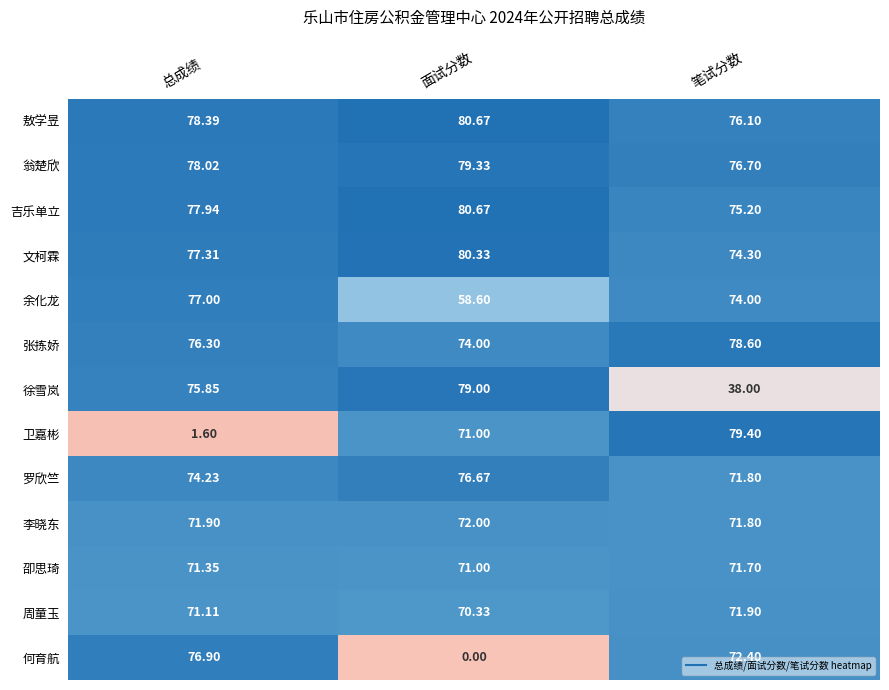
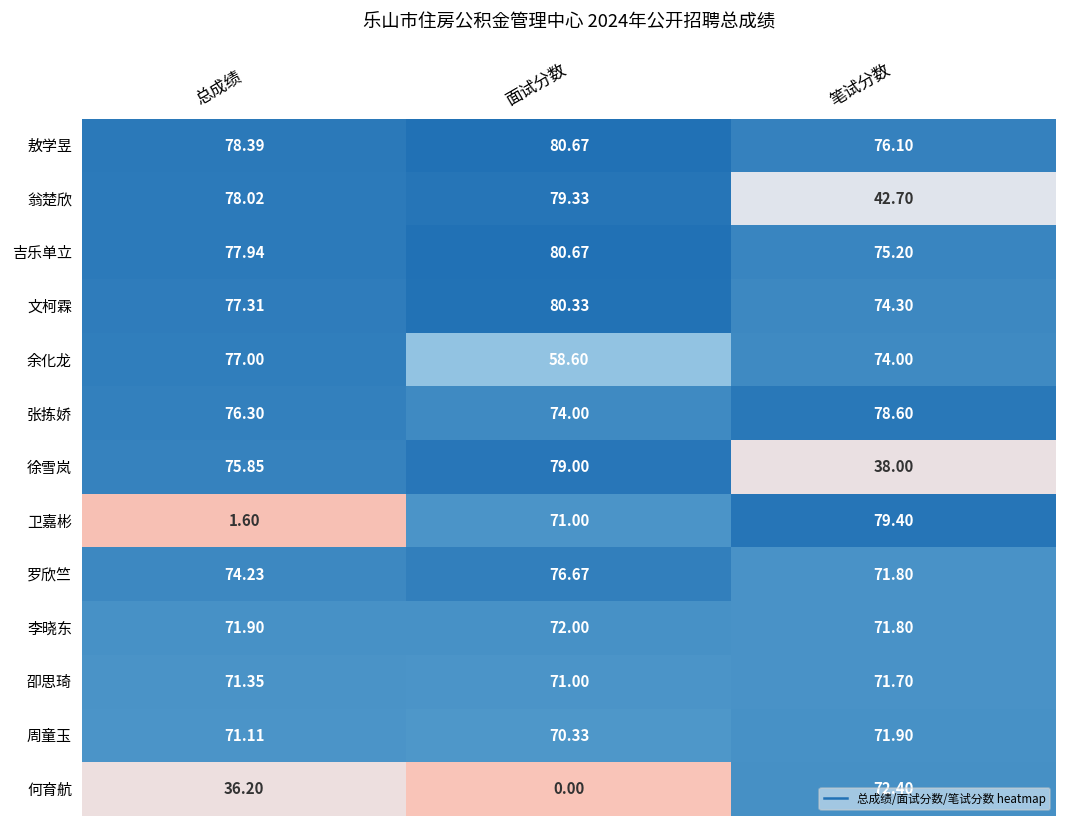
翁楚欣, 笔试分数: 76.70 -> 42.70
何育航, 总成绩: 76.90 -> 36.20
